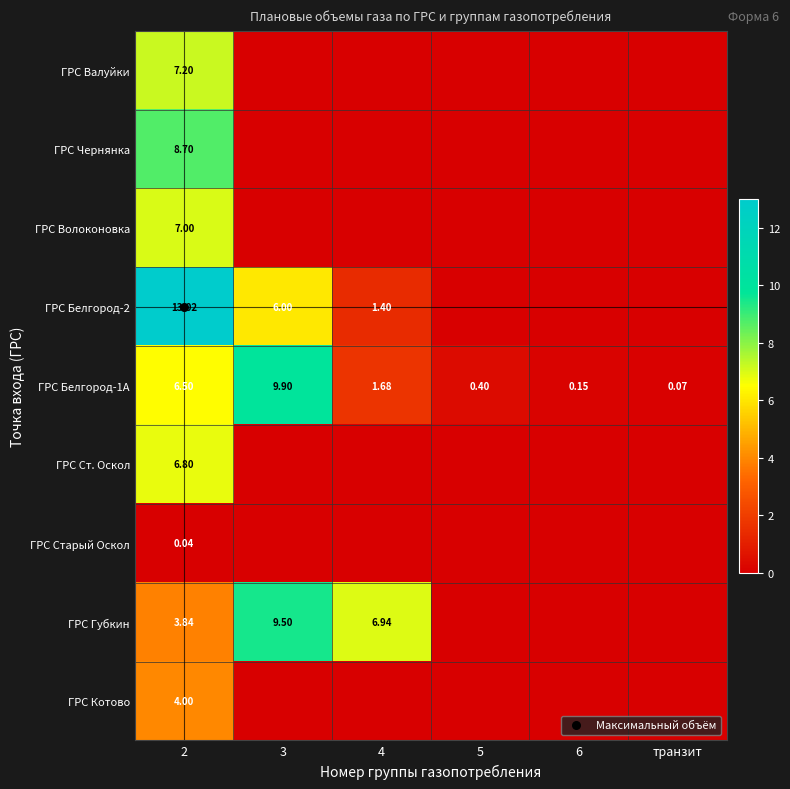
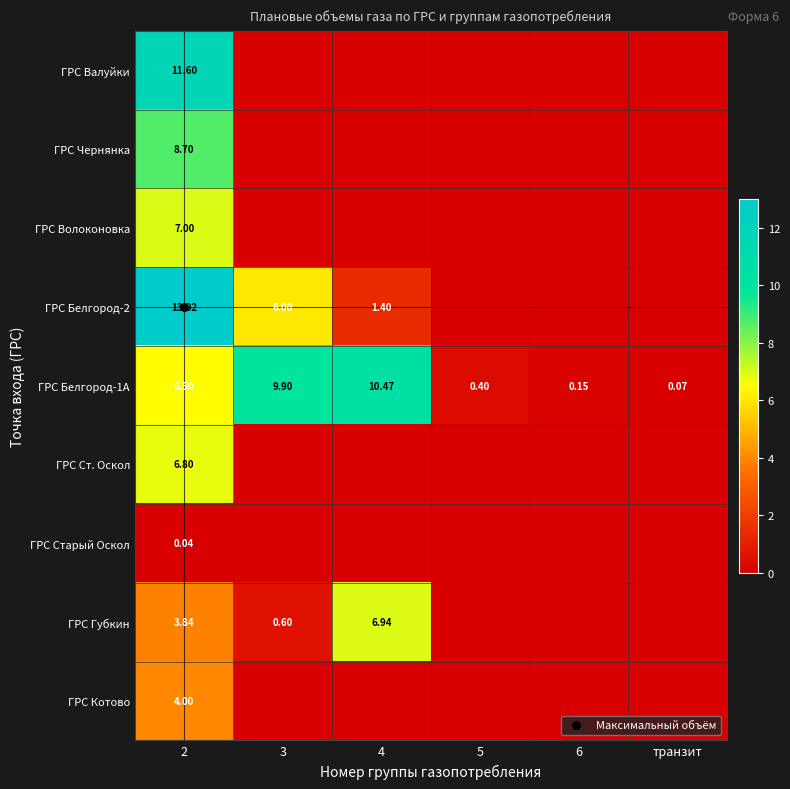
ГРС Валуйки, 2: 7.20 -> 11.60
ГРС Белгород-1А, 4: 1.68 -> 10.47
ГРС Губкин, 3: 9.50 -> 0.60
